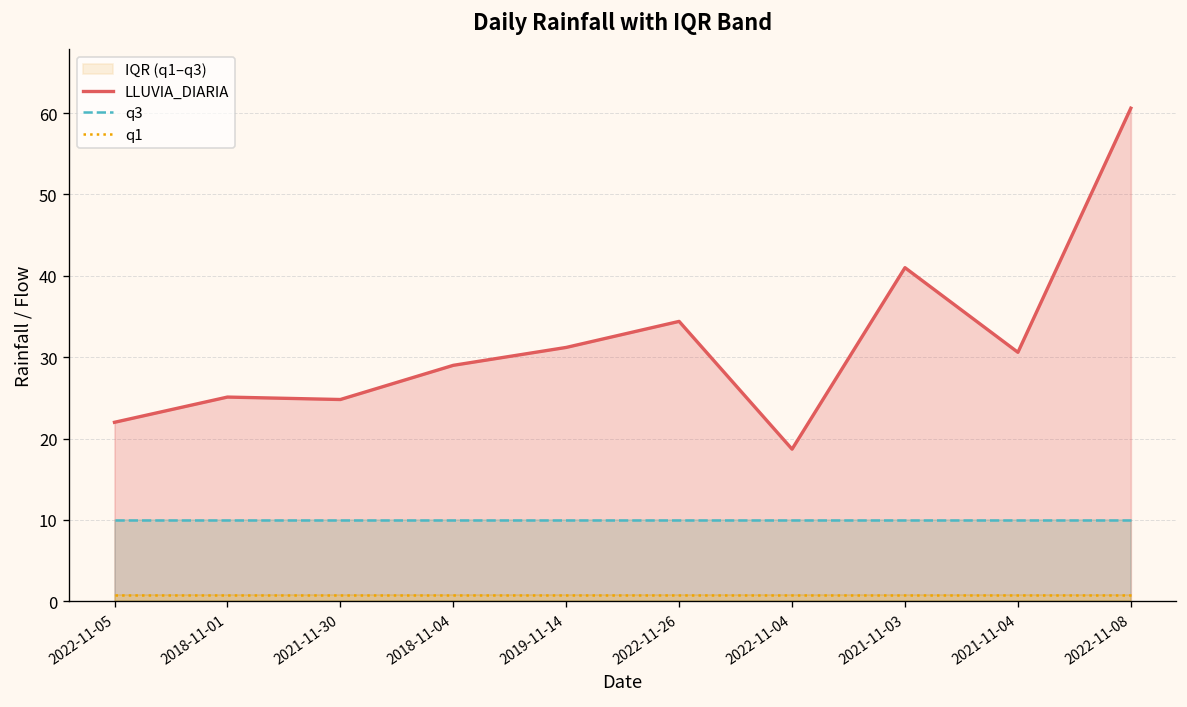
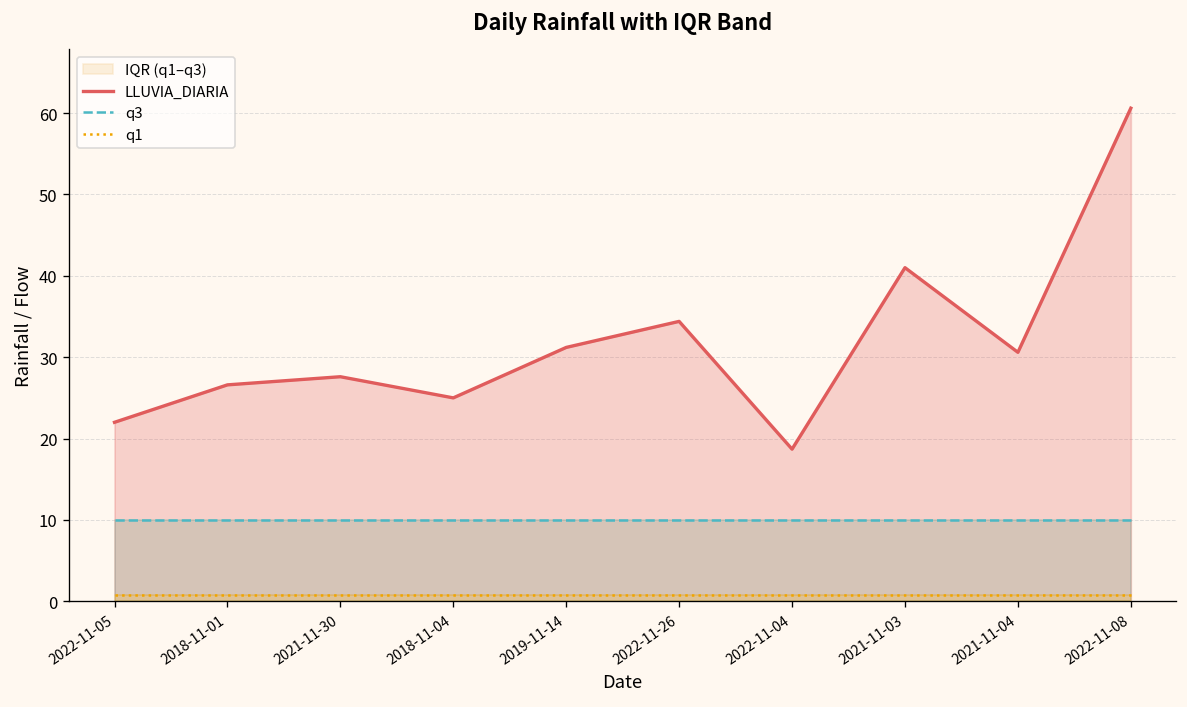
LLUVIA_DIARIA, 2018-11-01: 25 -> 27
LLUVIA_DIARIA, 2021-11-30: 25 -> 28
LLUVIA_DIARIA, 2018-11-04: 29 -> 25
